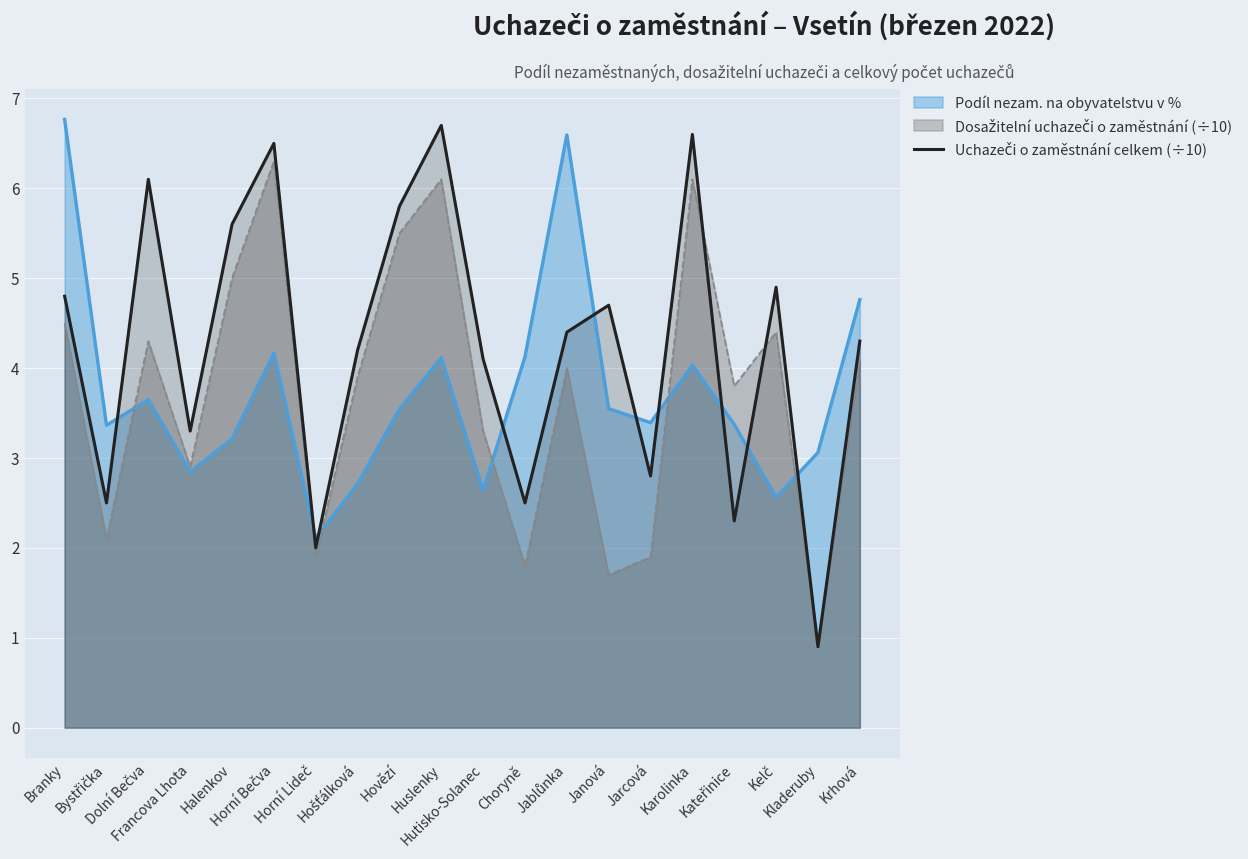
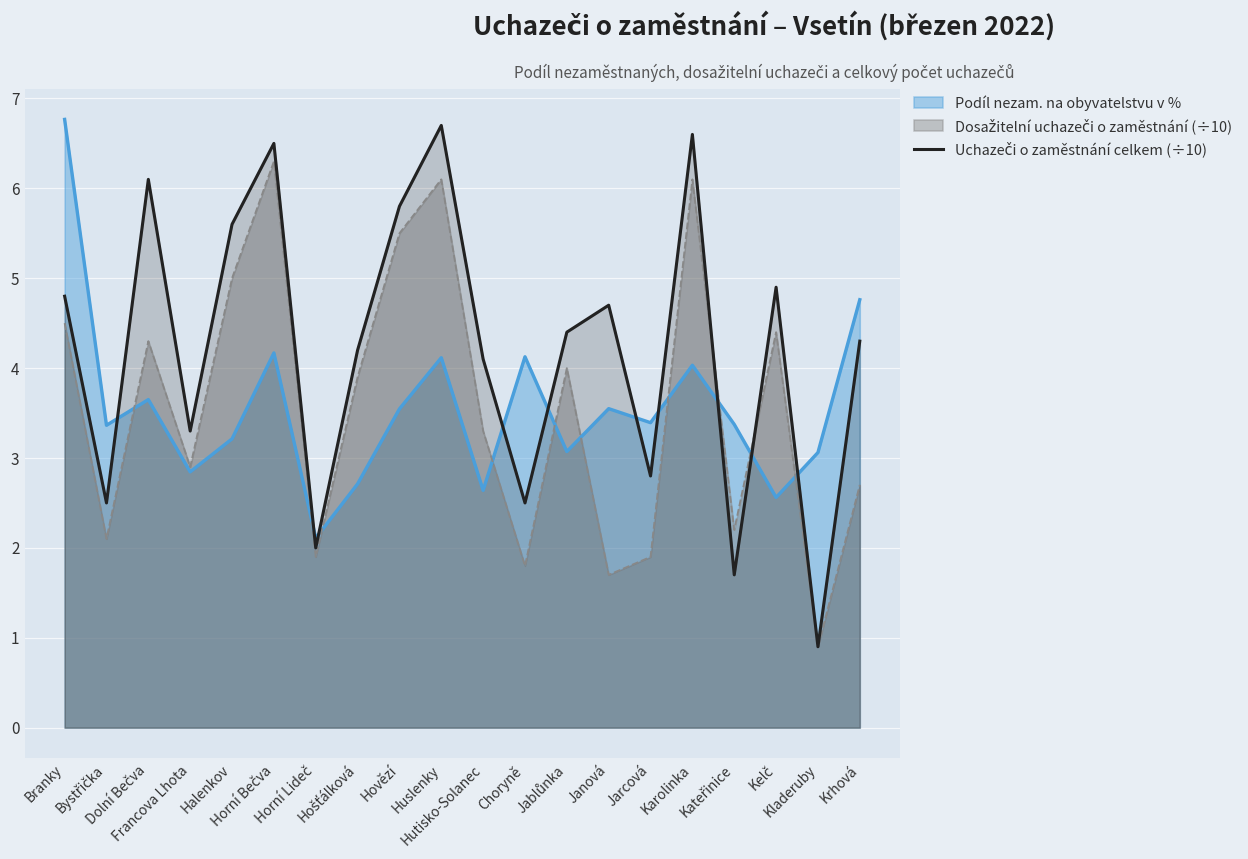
Podíl nezam. na obyvatelstvu v %, Jablůnka: 6.6 -> 3.1
Dosažitelní uchazeči o zaměstnání (÷10), Kateřinice: 3.8 -> 2.2
Uchazeči o zaměstnání celkem (÷10), Kateřinice: 2.3 -> 1.7
Dosažitelní uchazeči o zaměstnání (÷10), Krhová: 4.1 -> 2.7
